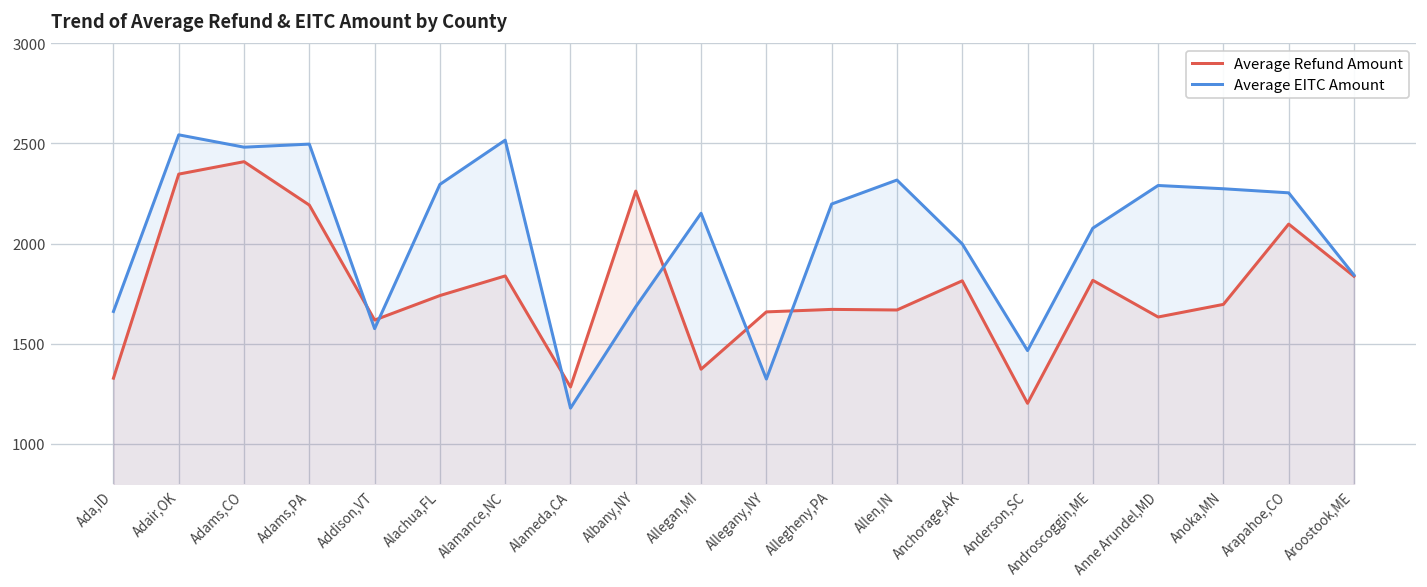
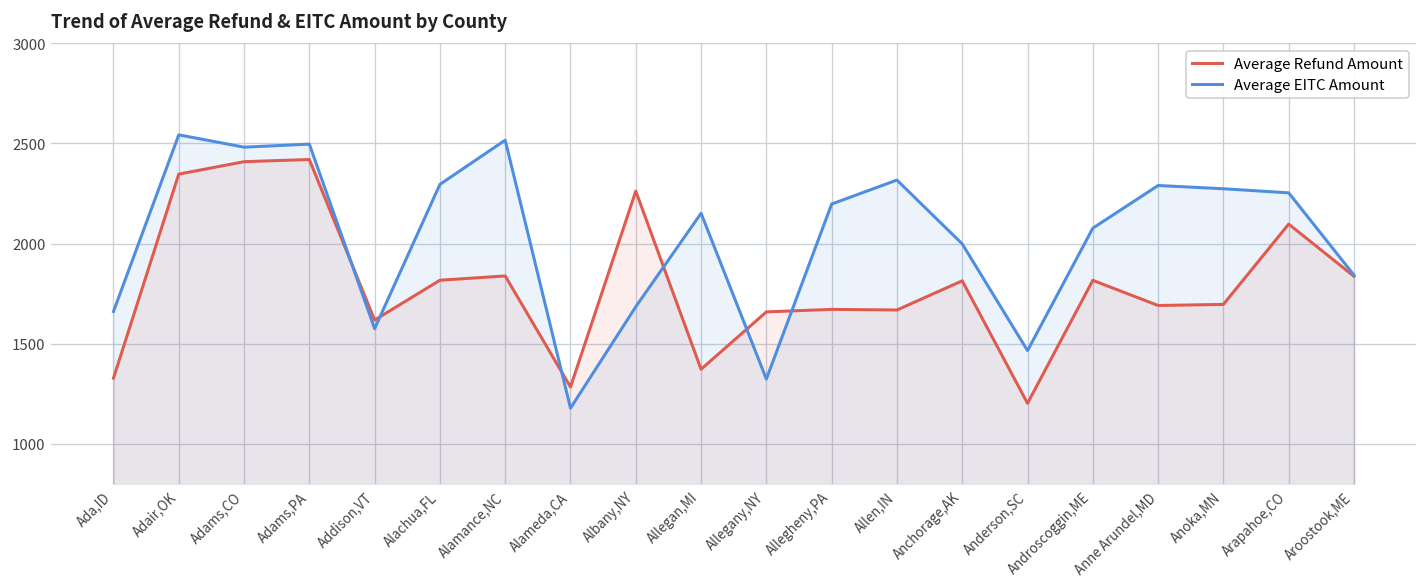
Average Refund Amount, Adams,PA: 2190 -> 2420
Average Refund Amount, Alachua,FL: 1740 -> 1820
Average Refund Amount, Anne Arundel,MD: 1630 -> 1690
